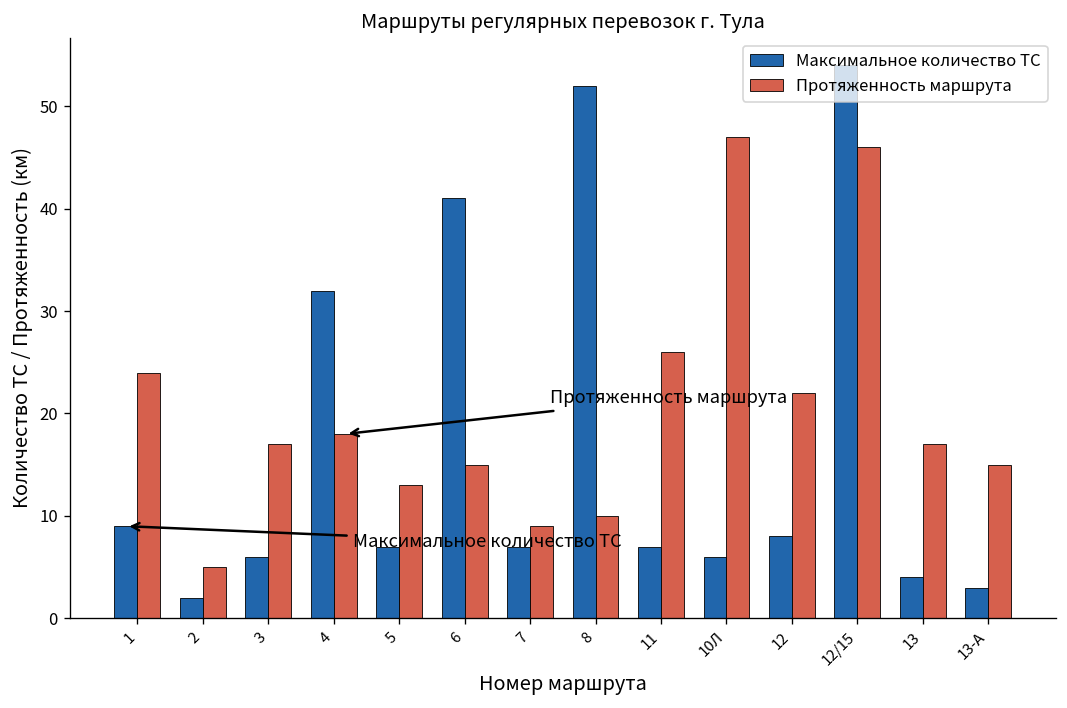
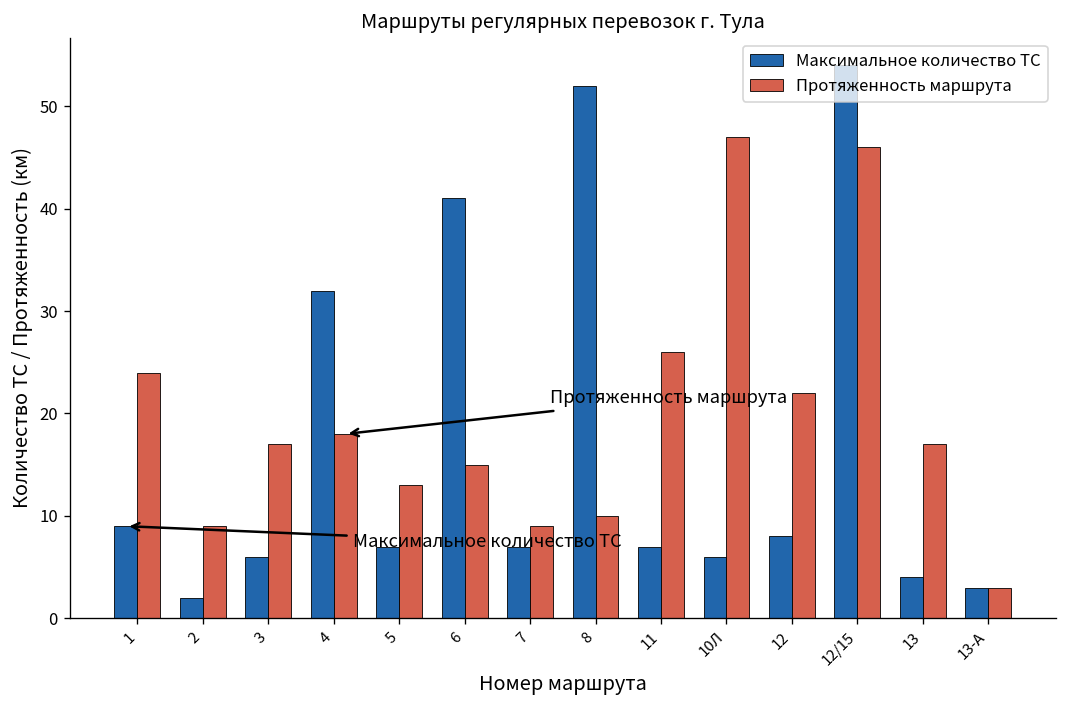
Протяженность маршрута, 2: 5 -> 9
Протяженность маршрута, 13-А: 15 -> 3
